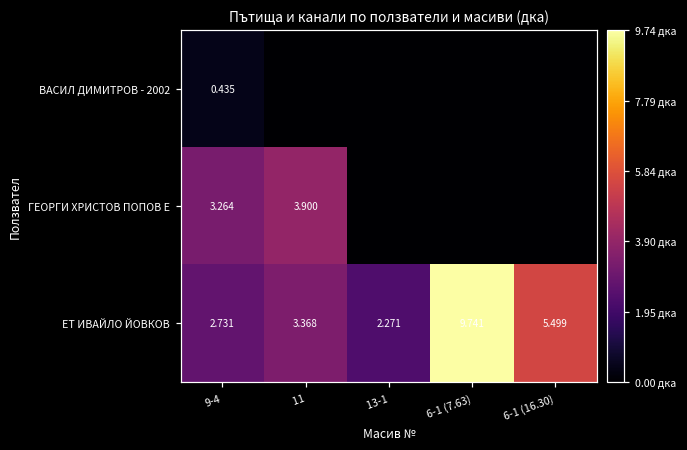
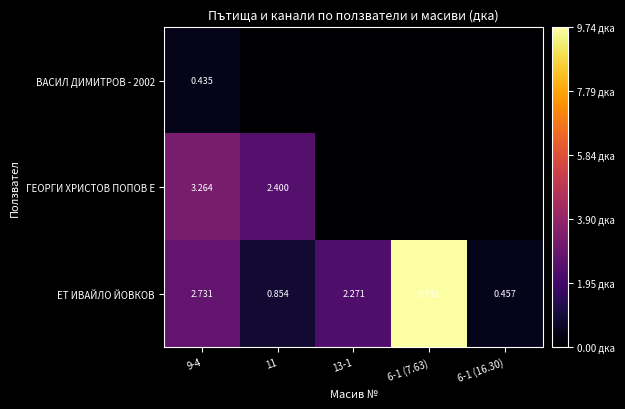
ГЕОРГИ ХРИСТОВ ПОПОВ Е, 11: 3.900 -> 2.400
ЕТ ИВАЙЛО ЙОВКОВ, 11: 3.368 -> 0.854
ЕТ ИВАЙЛО ЙОВКОВ, 6-1 (16.30): 5.499 -> 0.457
